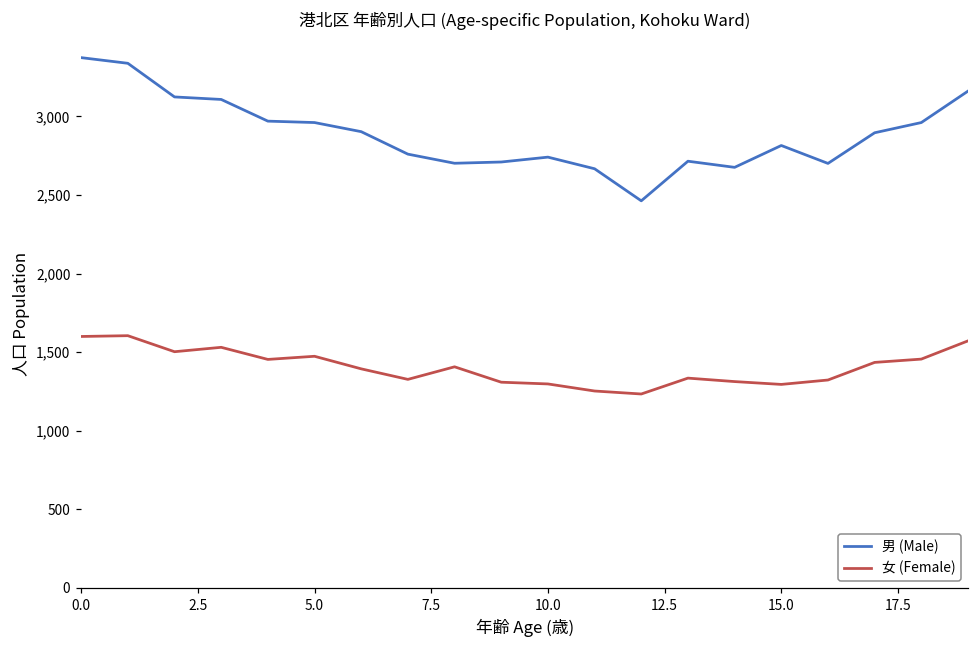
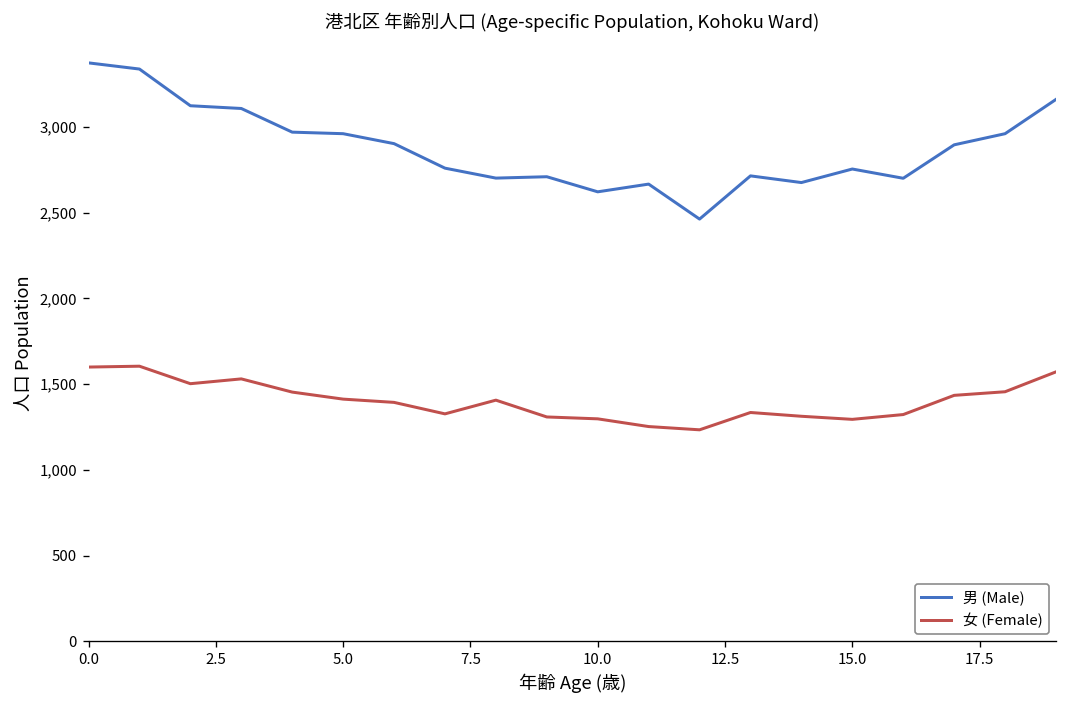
女 (Female), 5.0: 1,470 -> 1,410
男 (Male), 10.0: 2,740 -> 2,620
男 (Male), 15.0: 2,820 -> 2,760
